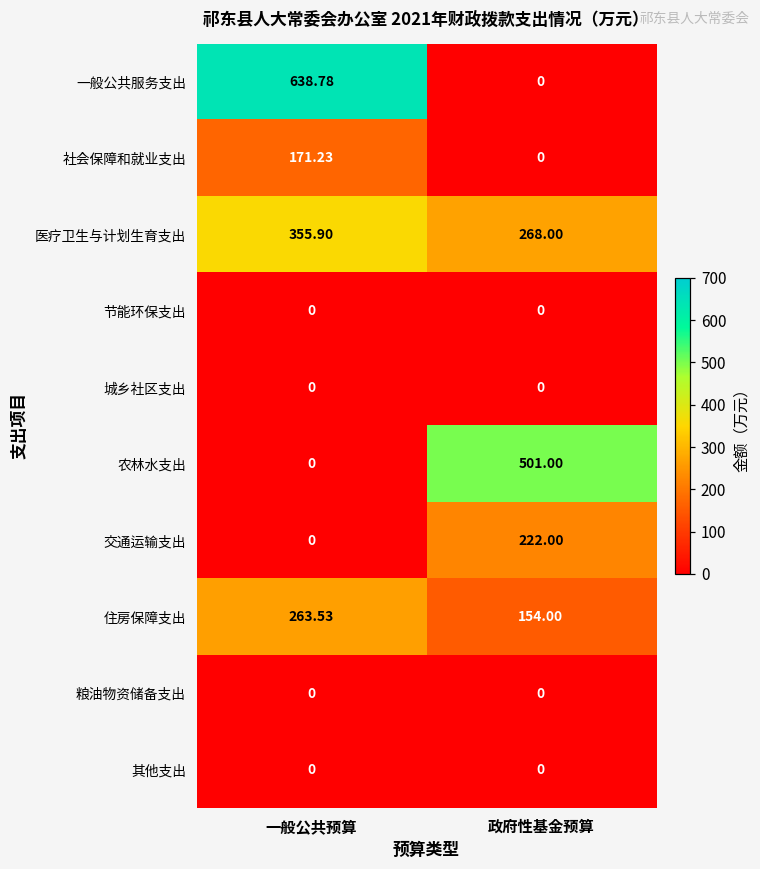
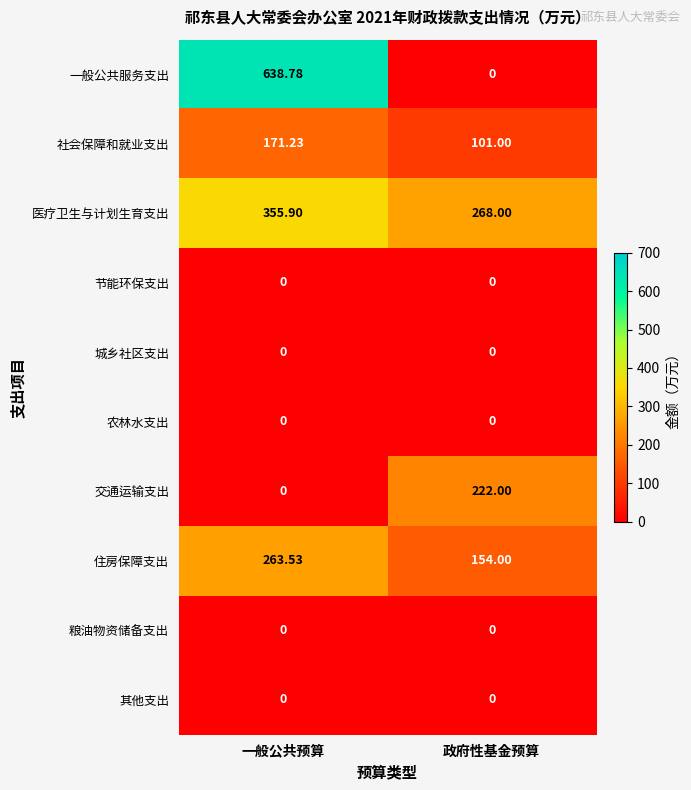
社会保障和就业支出, 政府性基金预算: 0 -> 101.00
农林水支出, 政府性基金预算: 501.00 -> 0
